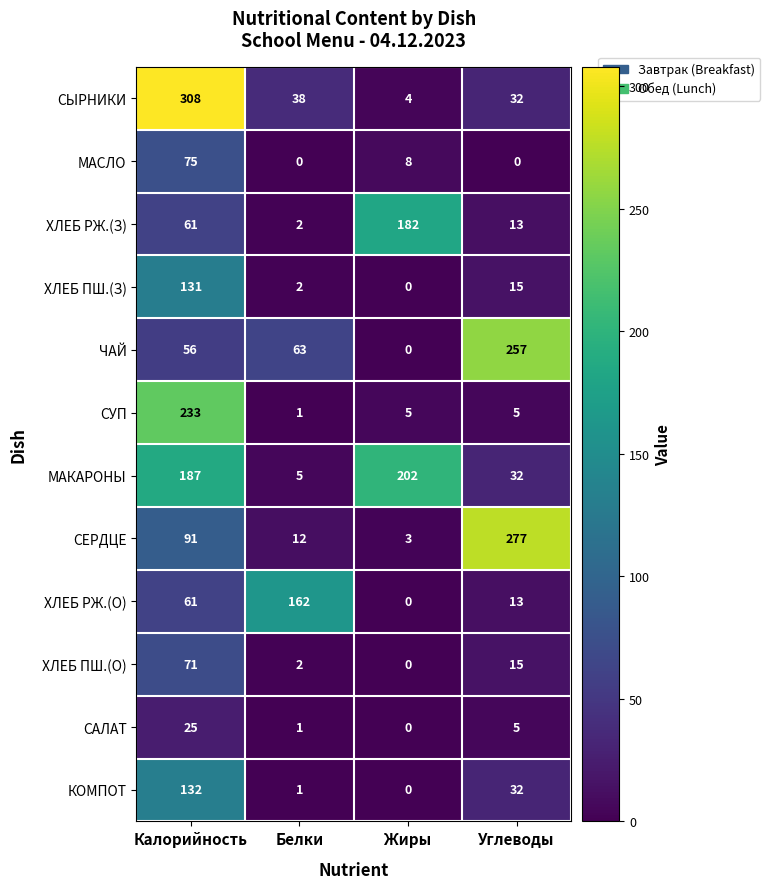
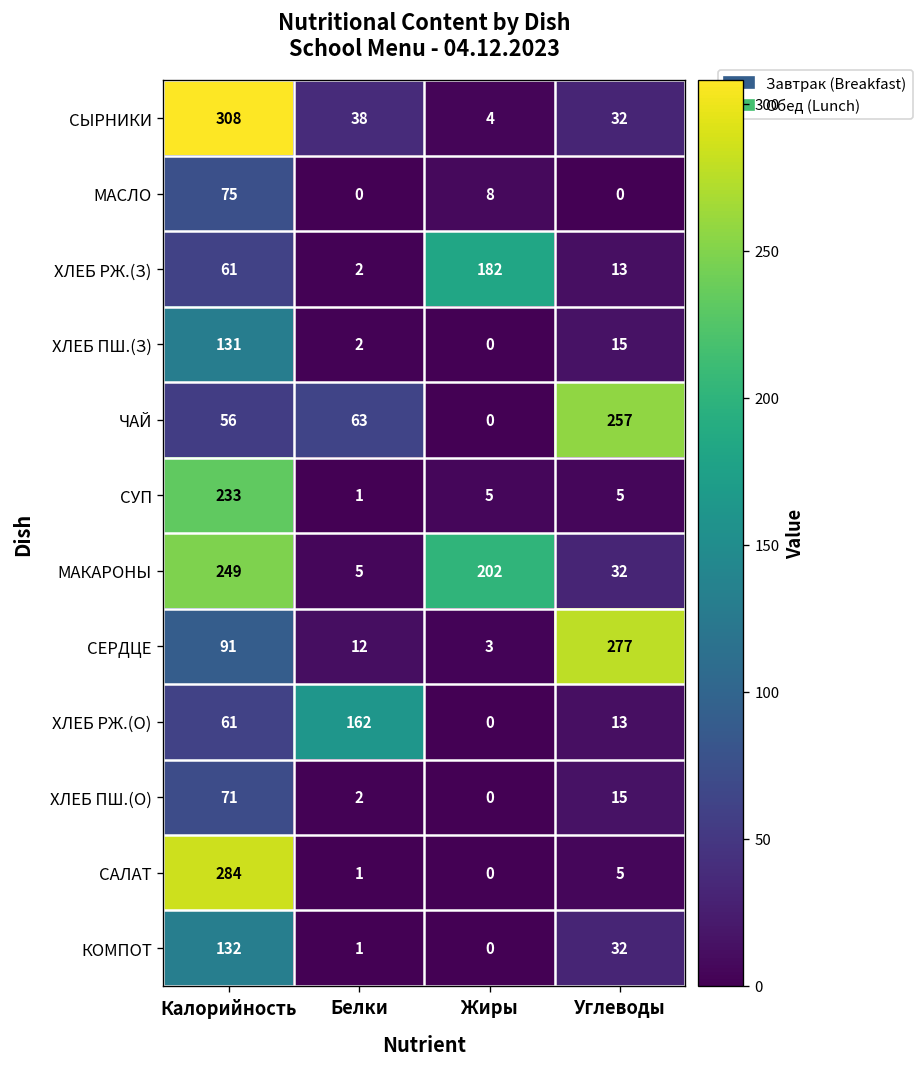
МАКАРОНЫ, Калорийность: 187 -> 249
САЛАТ, Калорийность: 25 -> 284
